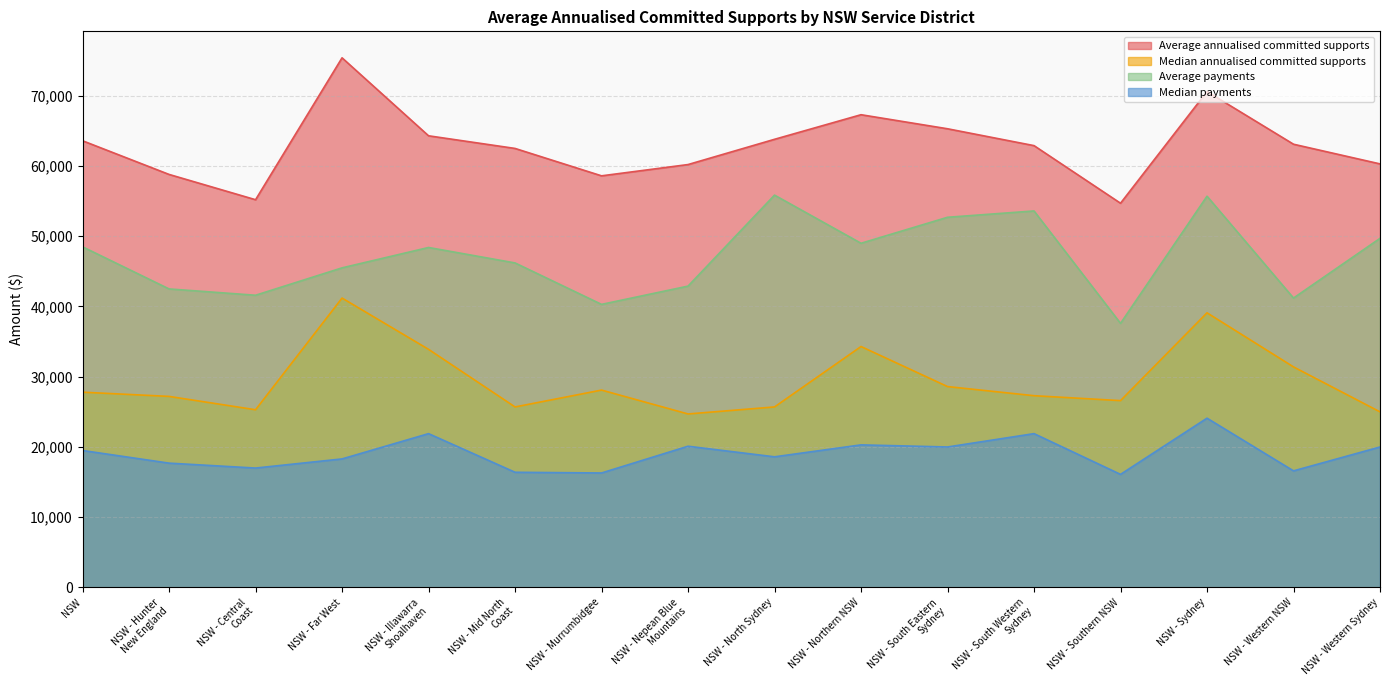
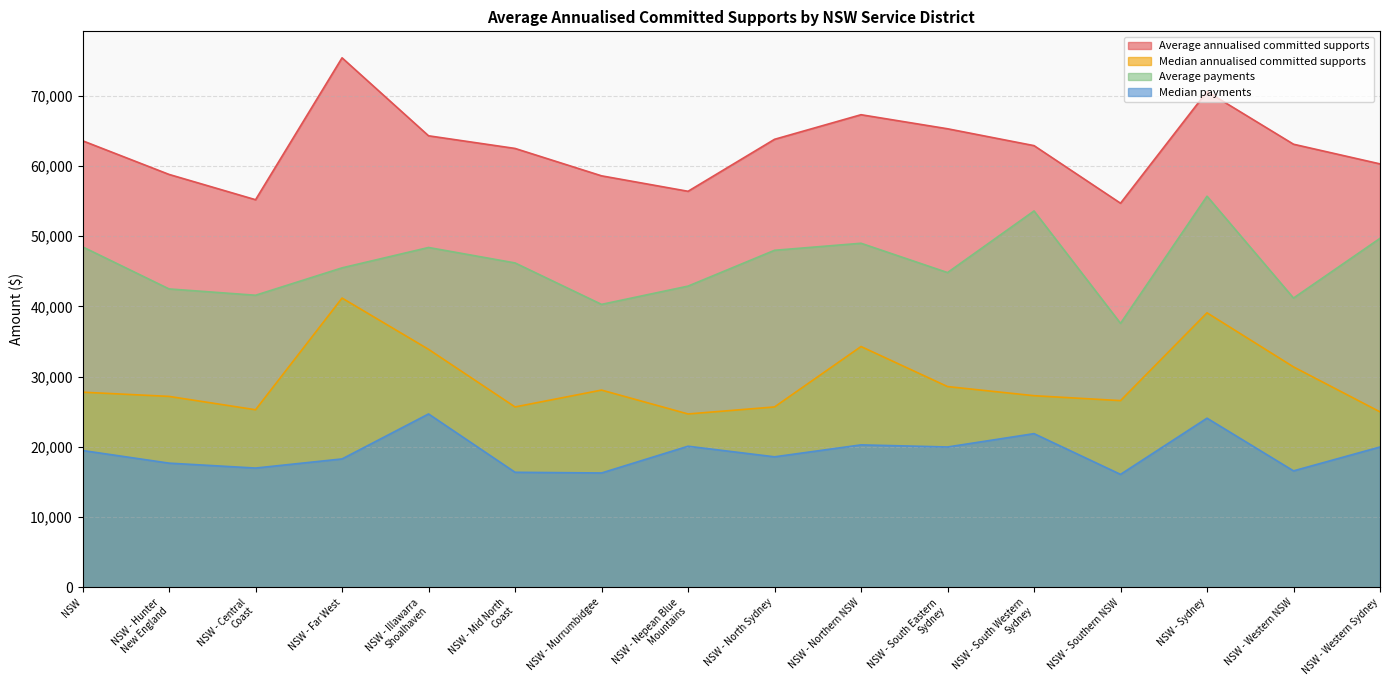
Median payments, NSW - Illawarra Shoalhaven: 22,000 -> 25,000
Average annualised committed supports, NSW - Nepean Blue Mountains: 60,000 -> 56,000
Average payments, NSW - North Sydney: 56,000 -> 48,000
Average payments, NSW - South Eastern Sydney: 53,000 -> 45,000
